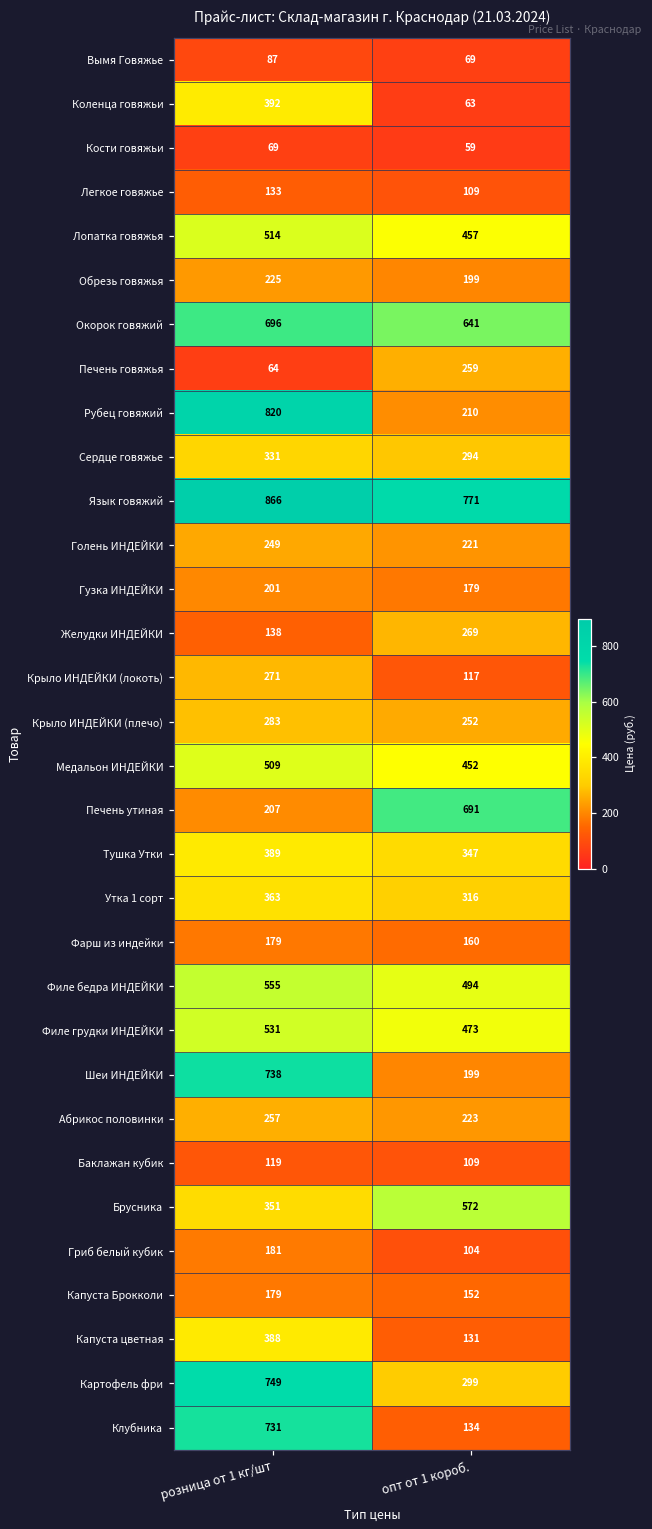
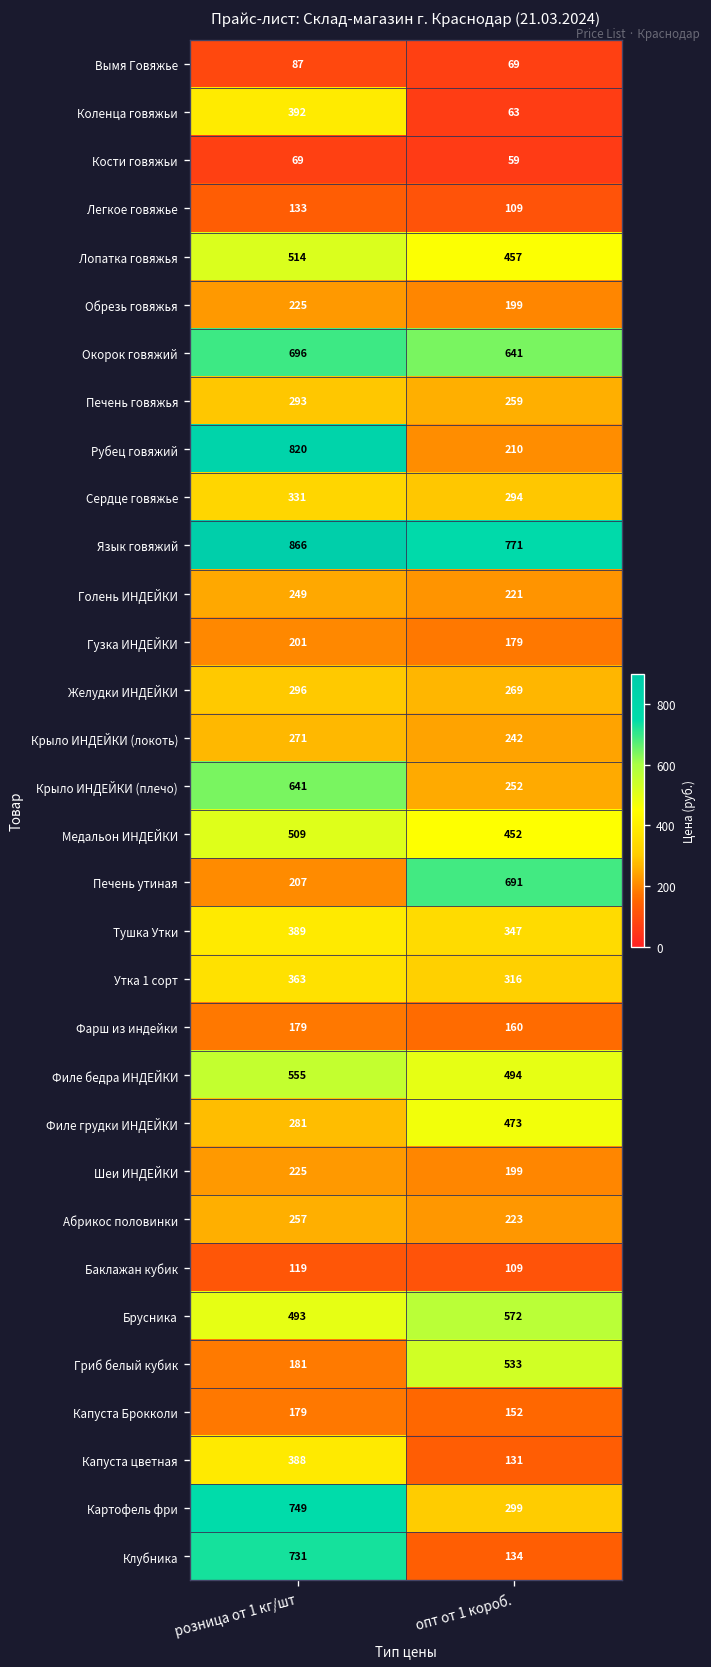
Печень говяжья, розница от 1 кг/шт: 64 -> 293
Желудки ИНДЕЙКИ, розница от 1 кг/шт: 138 -> 296
Крыло ИНДЕЙКИ (локоть), опт от 1 короб.: 117 -> 242
Крыло ИНДЕЙКИ (плечо), розница от 1 кг/шт: 283 -> 641
Филе грудки ИНДЕЙКИ, розница от 1 кг/шт: 531 -> 281
Шеи ИНДЕЙКИ, розница от 1 кг/шт: 738 -> 225
Брусника, розница от 1 кг/шт: 351 -> 493
Гриб белый кубик, опт от 1 короб.: 104 -> 533
